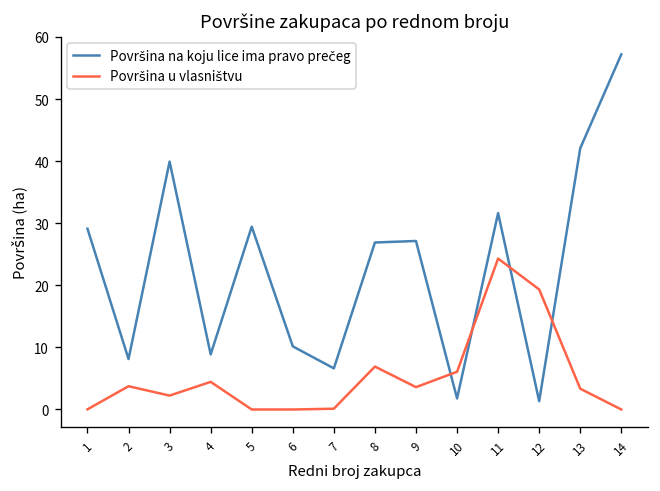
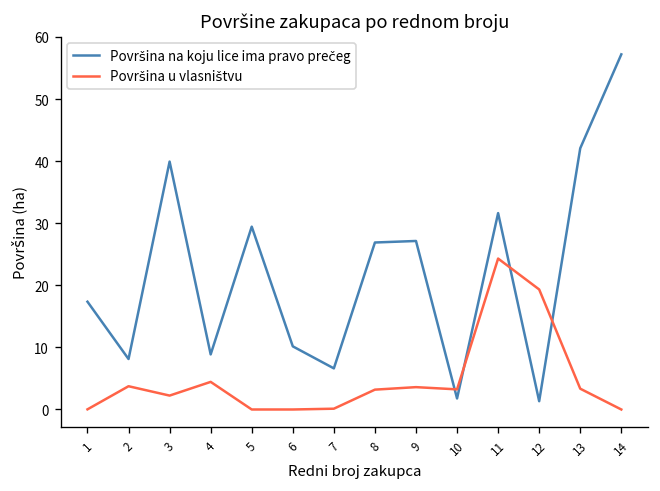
Površina na koju lice ima pravo prečeg, 1: 29 -> 17
Površina u vlasništvu, 8: 7 -> 3
Površina u vlasništvu, 10: 6 -> 3
